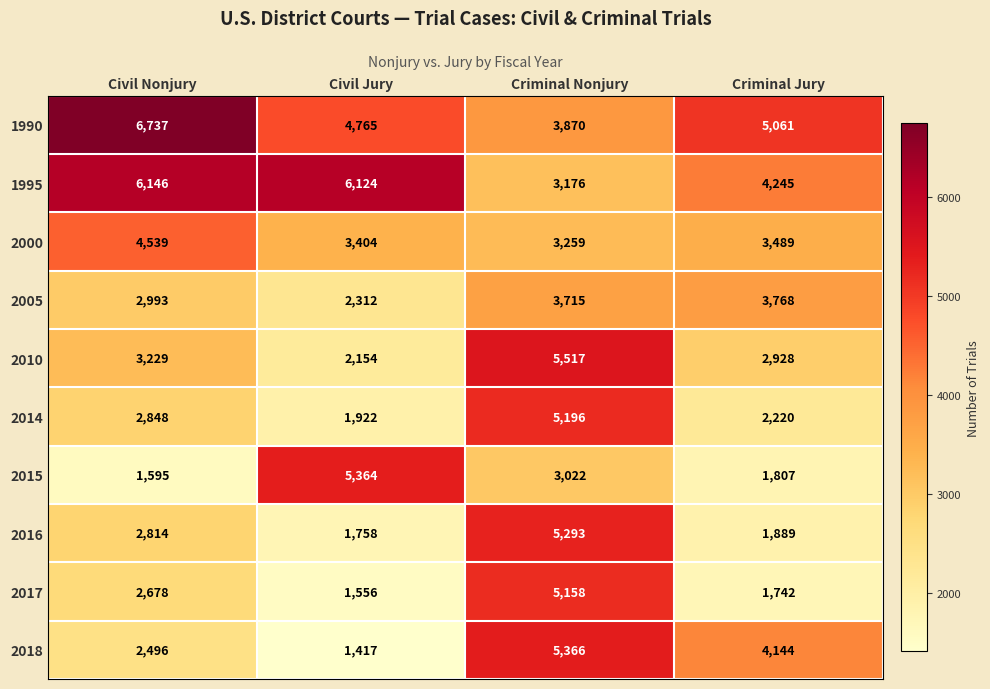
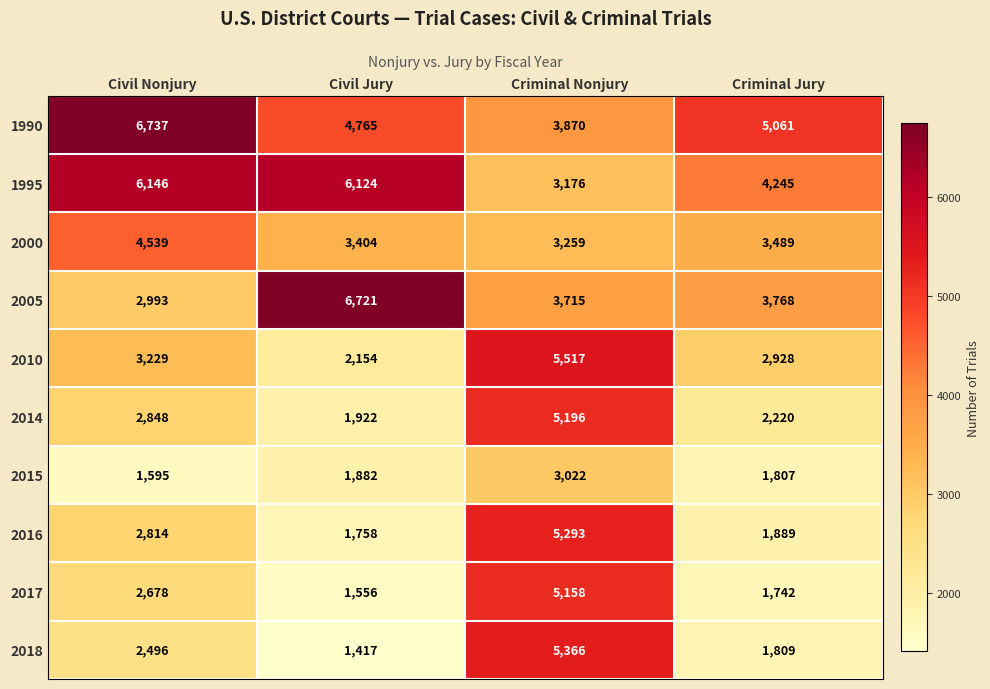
2005, Civil Jury: 2,312 -> 6,721
2015, Civil Jury: 5,364 -> 1,882
2018, Criminal Jury: 4,144 -> 1,809
